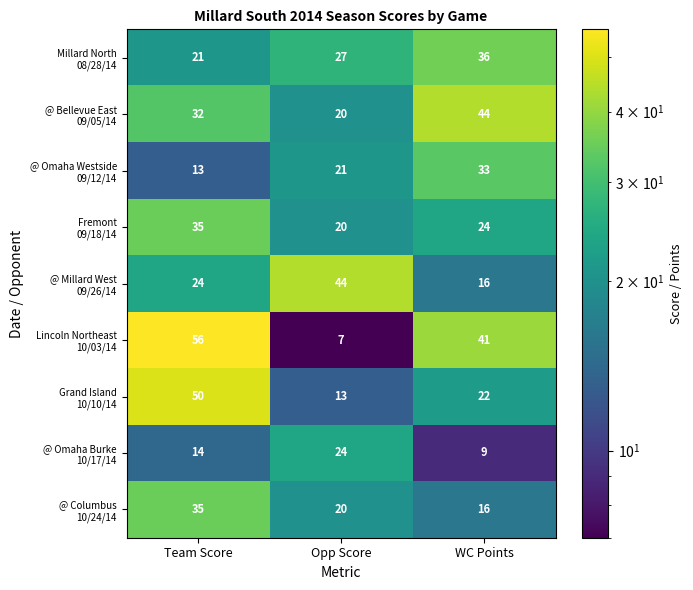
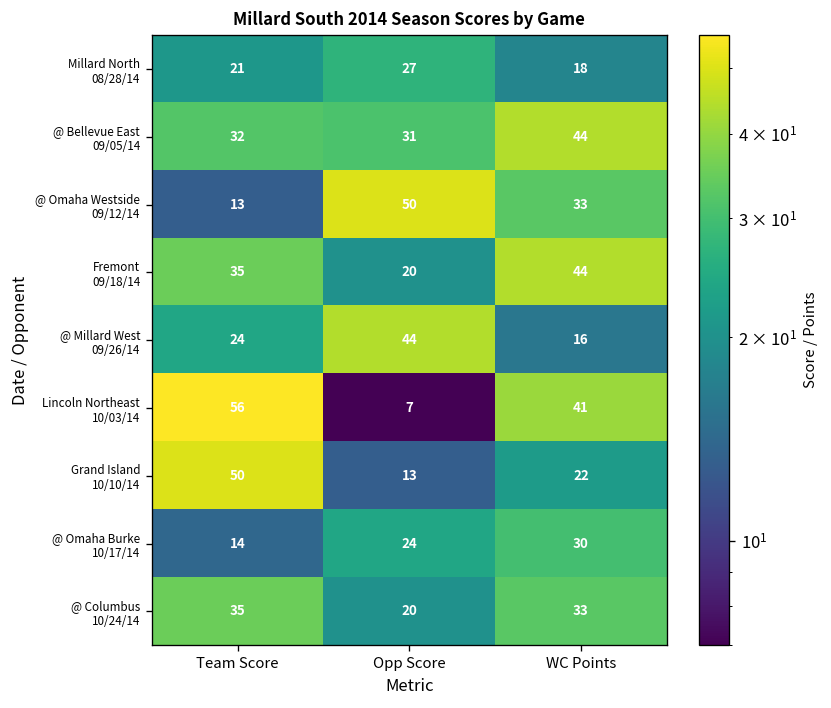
Millard North 08/28/14, WC Points: 36 -> 18
@ Bellevue East 09/05/14, Opp Score: 20 -> 31
@ Omaha Westside 09/12/14, Opp Score: 21 -> 50
Fremont 09/18/14, WC Points: 24 -> 44
@ Omaha Burke 10/17/14, WC Points: 9 -> 30
@ Columbus 10/24/14, WC Points: 16 -> 33
